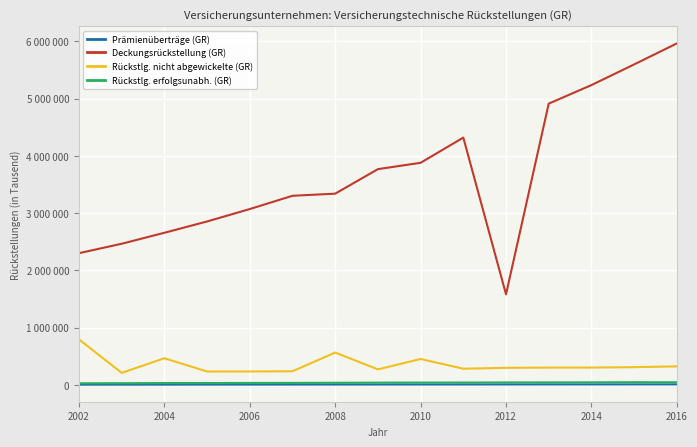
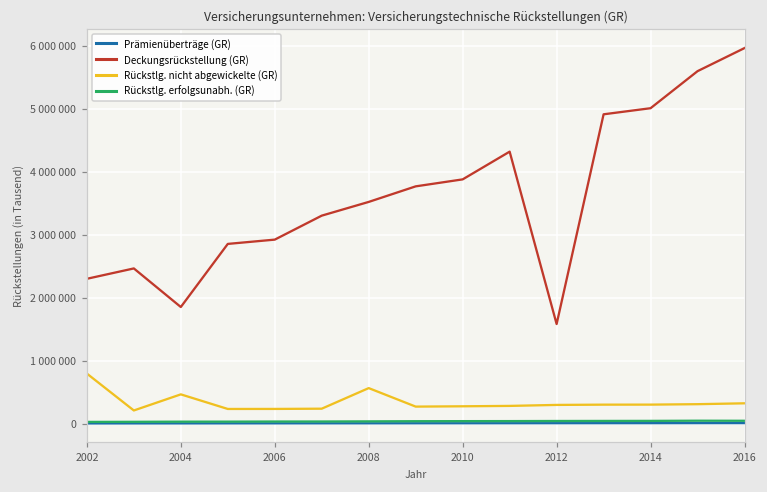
Deckungsrückstellung (GR), 2004: 2700000 -> 1900000
Deckungsrückstellung (GR), 2006: 3100000 -> 2900000
Deckungsrückstellung (GR), 2008: 3300000 -> 3500000
Rückstlg. nicht abgewickelte (GR), 2010: 500000 -> 300000
Deckungsrückstellung (GR), 2014: 5200000 -> 5000000
